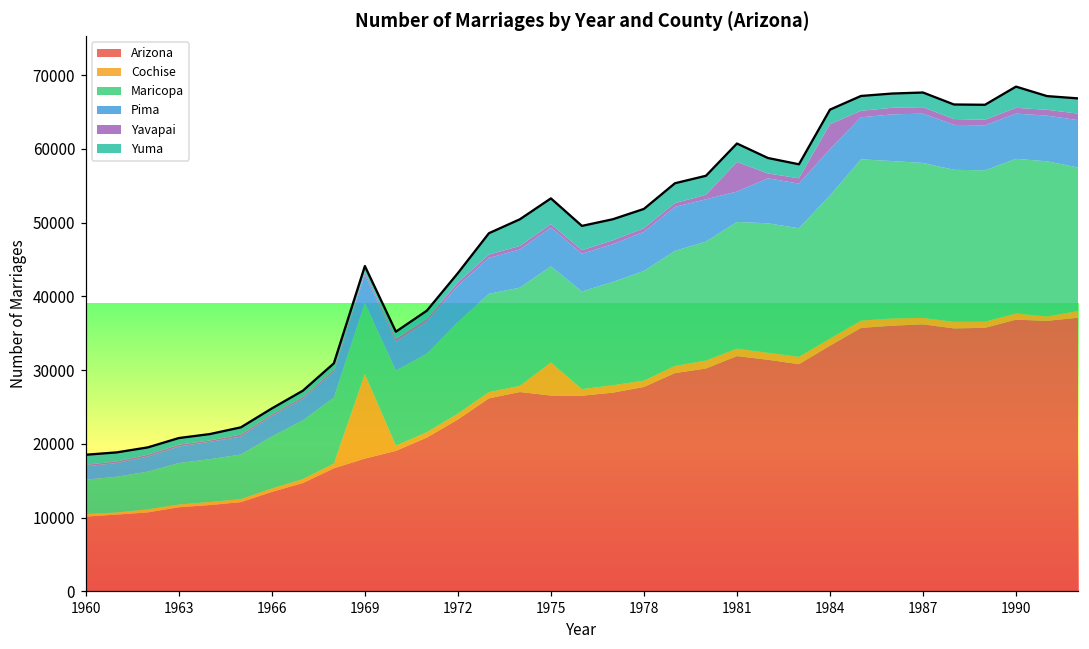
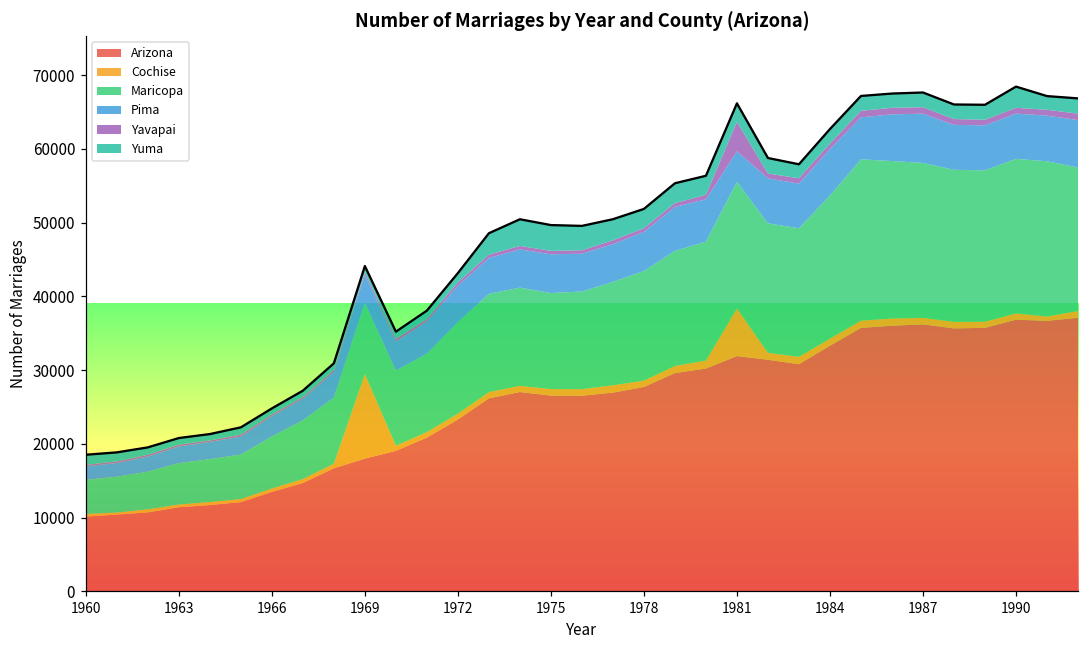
Cochise, 1975: 4000 -> 1000
Cochise, 1981: 1000 -> 6000
Yavapai, 1984: 3000 -> 1000
